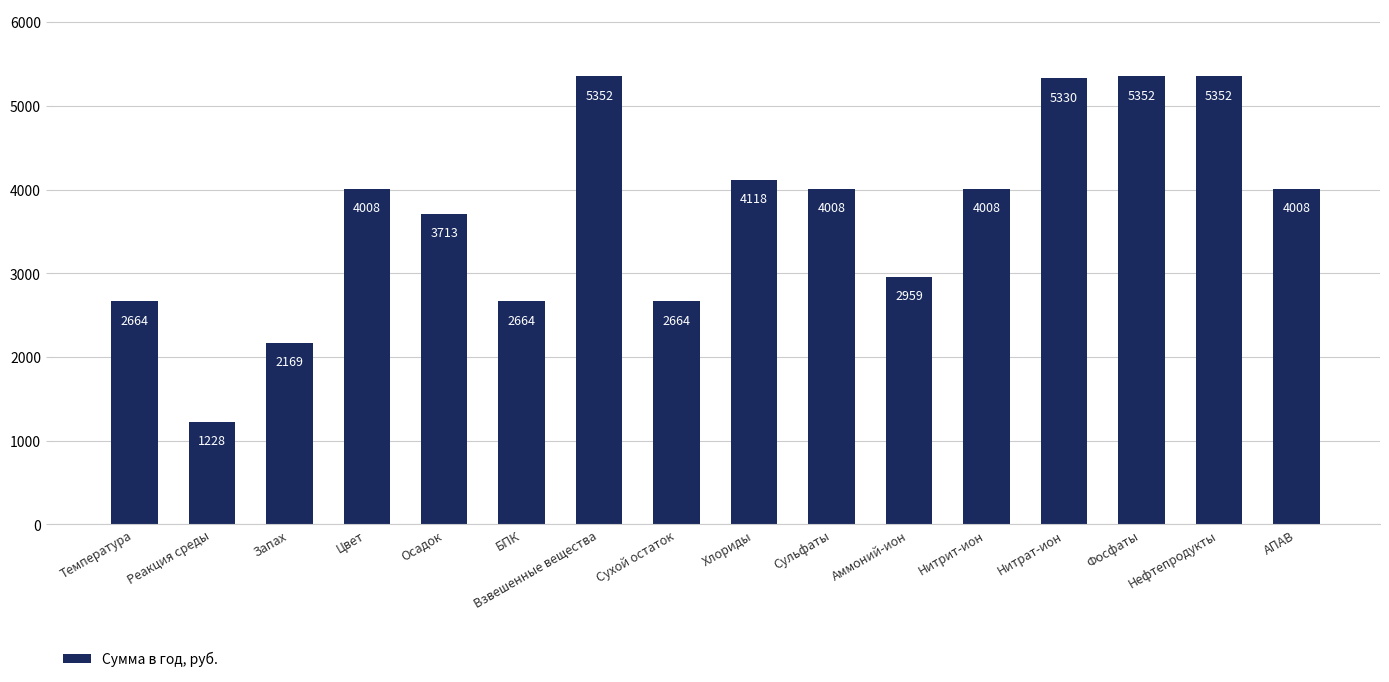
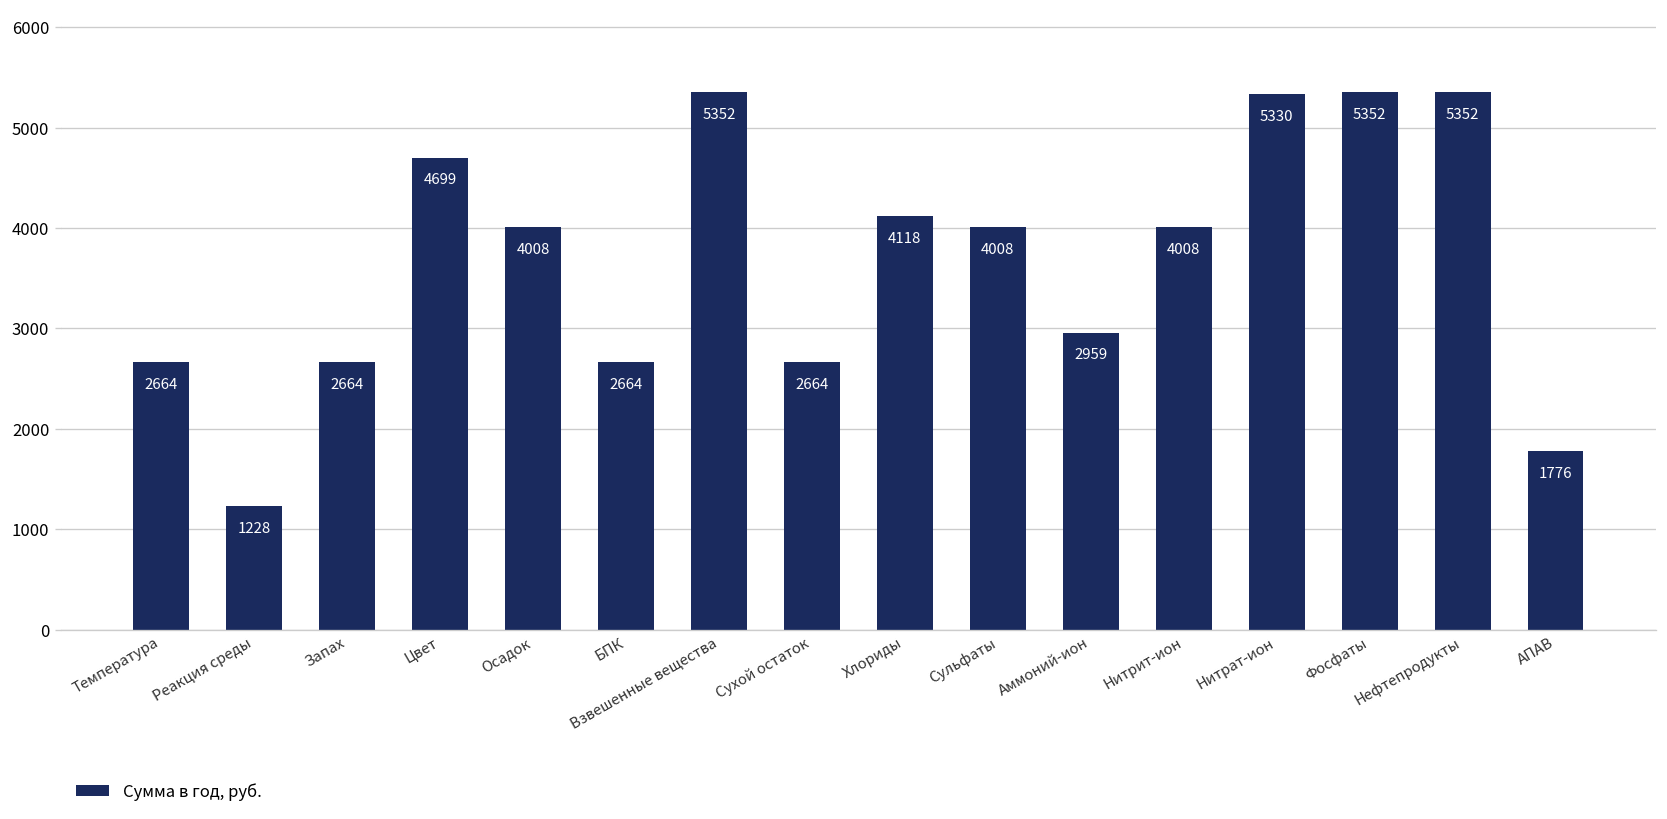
Запах: 2169 -> 2664
Цвет: 4008 -> 4699
Осадок: 3713 -> 4008
АПАВ: 4008 -> 1776
